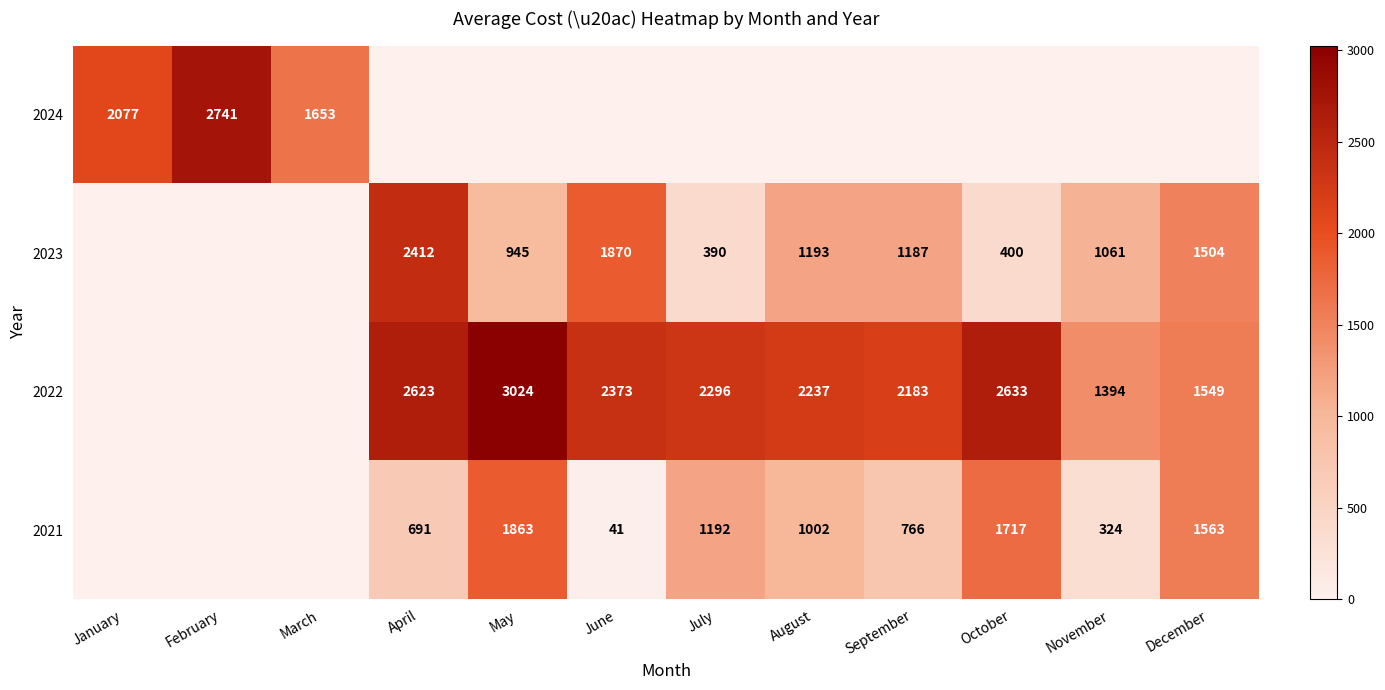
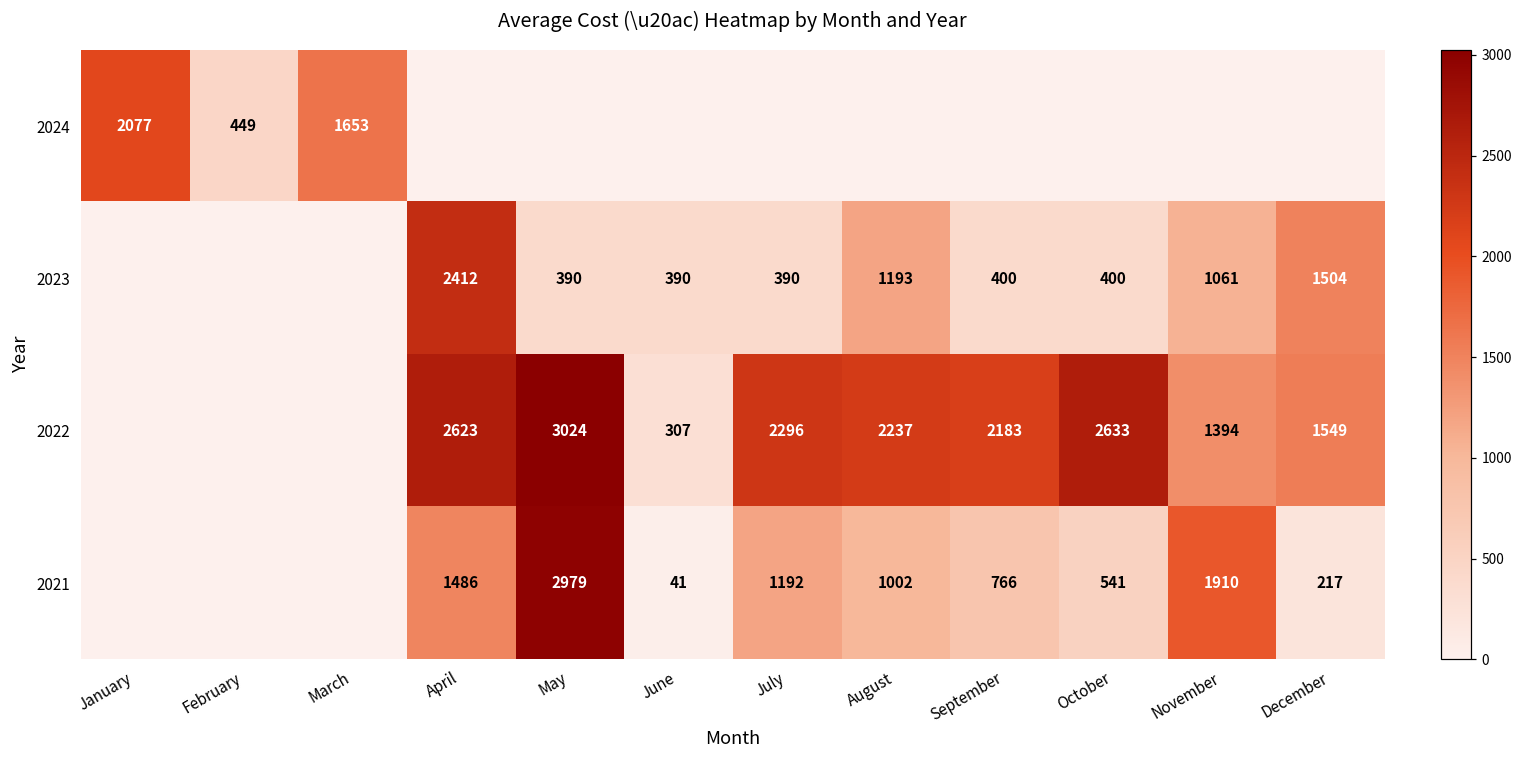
2024, February: 2741 -> 449
2023, May: 945 -> 390
2023, June: 1870 -> 390
2023, September: 1187 -> 400
2022, June: 2373 -> 307
2021, April: 691 -> 1486
2021, May: 1863 -> 2979
2021, October: 1717 -> 541
2021, November: 324 -> 1910
2021, December: 1563 -> 217
